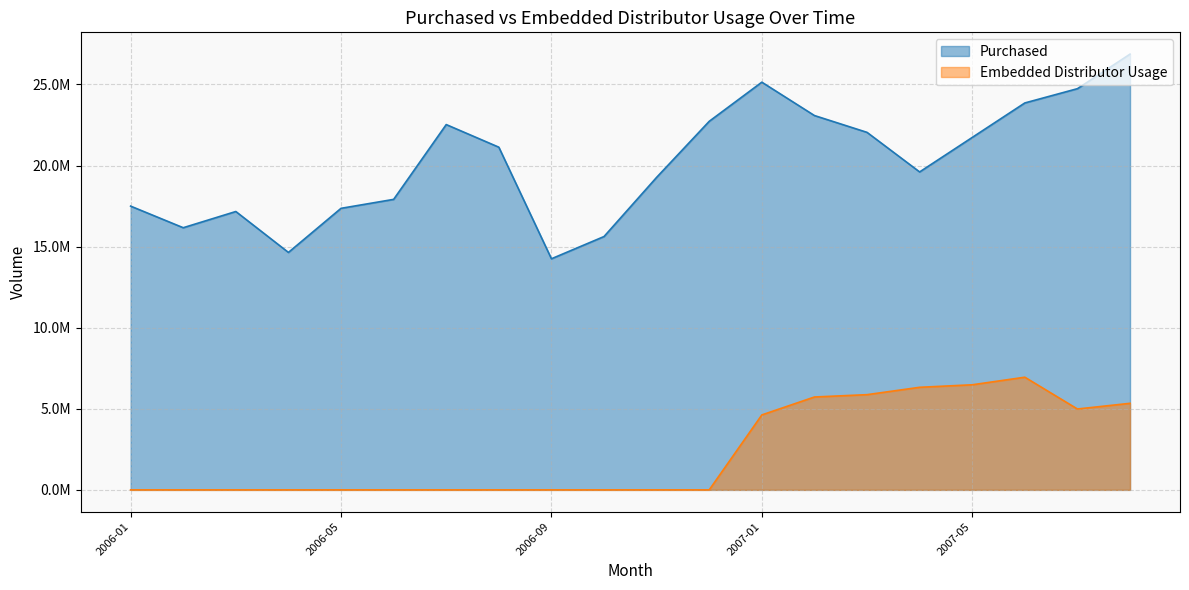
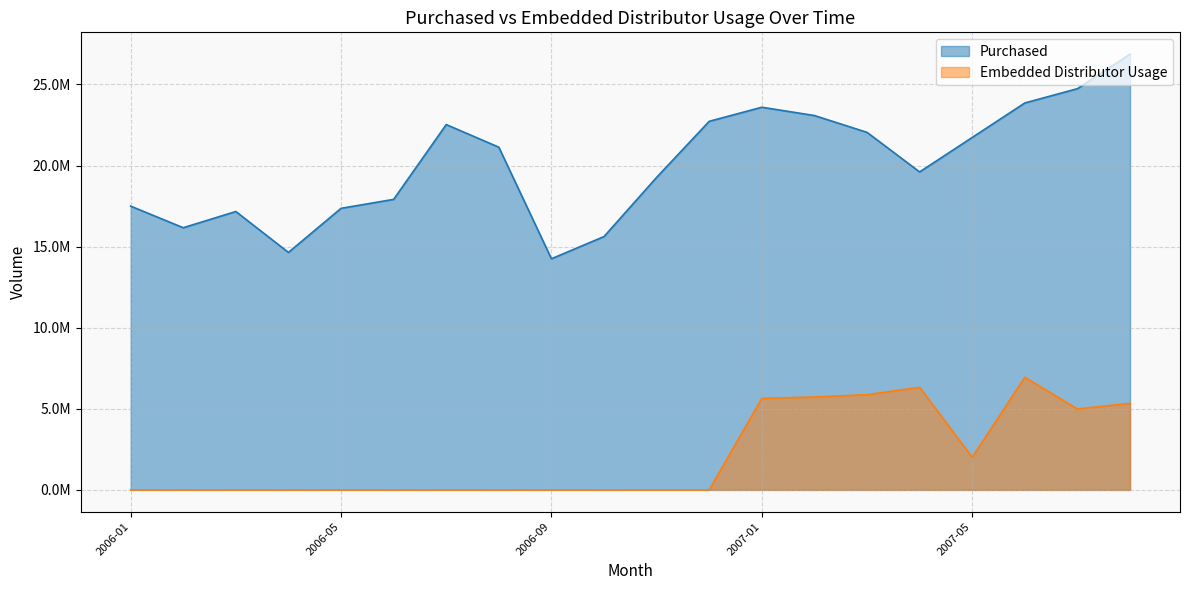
Purchased, 2007-01: 25100000 -> 23600000
Embedded Distributor Usage, 2007-01: 4600000 -> 5600000
Embedded Distributor Usage, 2007-05: 6500000 -> 2000000
